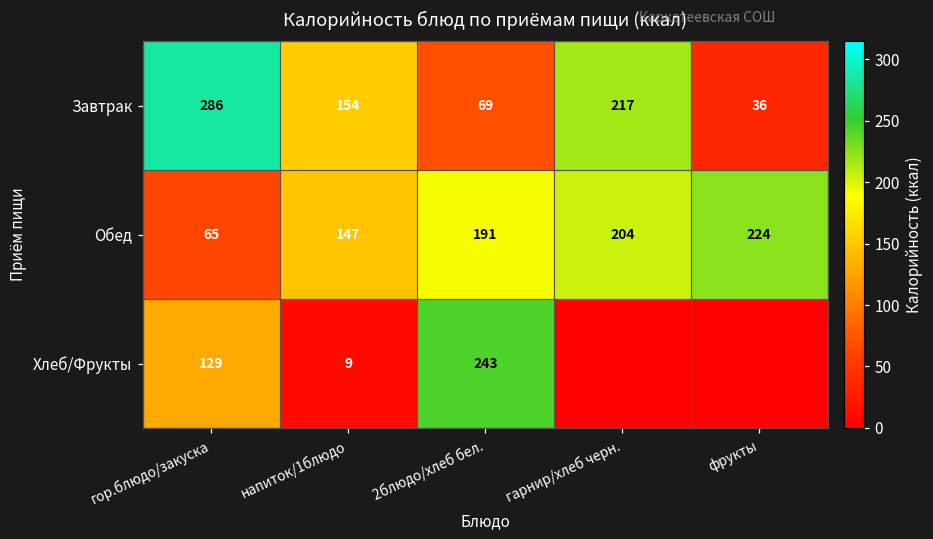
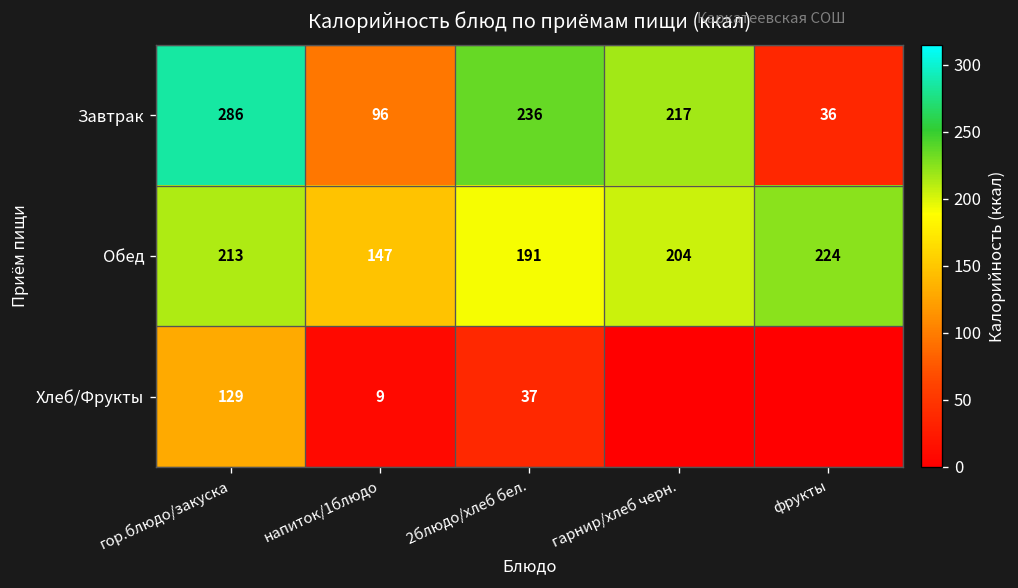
Завтрак, напиток/1блюдо: 154 -> 96
Завтрак, 2блюдо/хлеб бел.: 69 -> 236
Обед, гор.блюдо/закуска: 65 -> 213
Хлеб/Фрукты, 2блюдо/хлеб бел.: 243 -> 37
